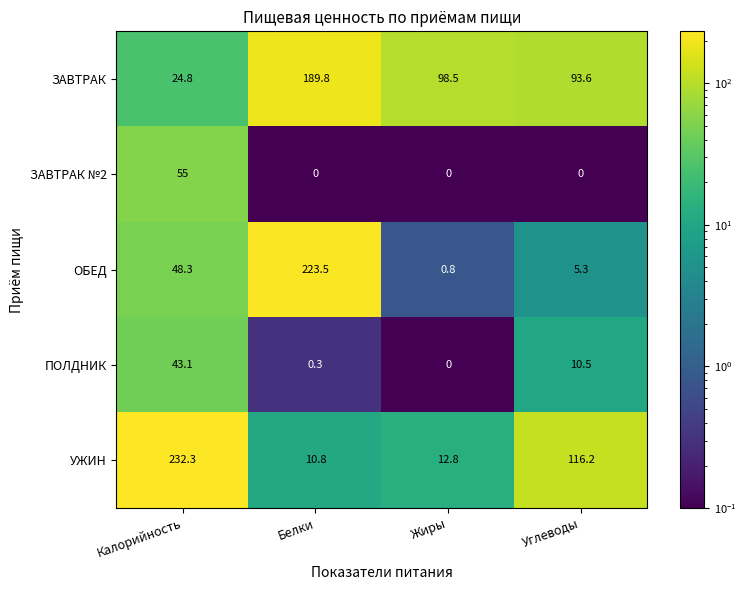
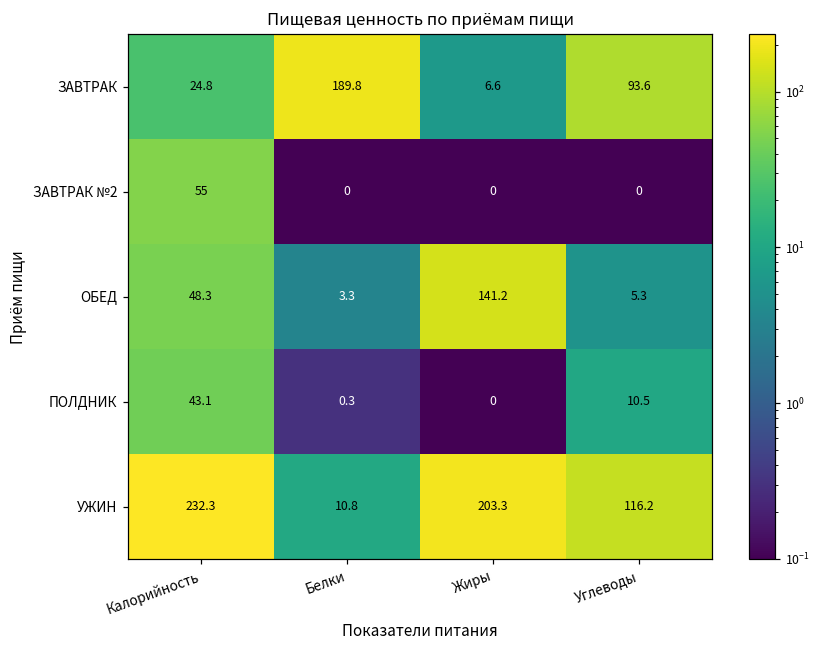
ЗАВТРАК, Жиры: 98.5 -> 6.6
ОБЕД, Белки: 223.5 -> 3.3
ОБЕД, Жиры: 0.8 -> 141.2
УЖИН, Жиры: 12.8 -> 203.3
